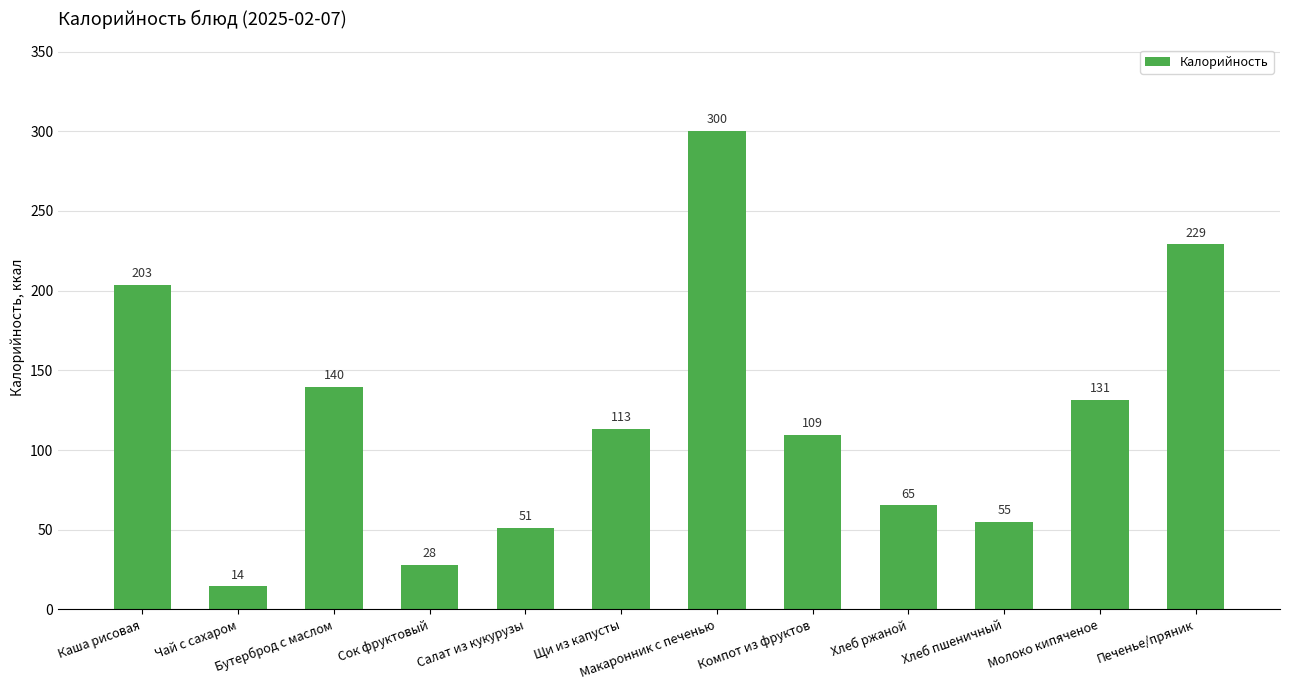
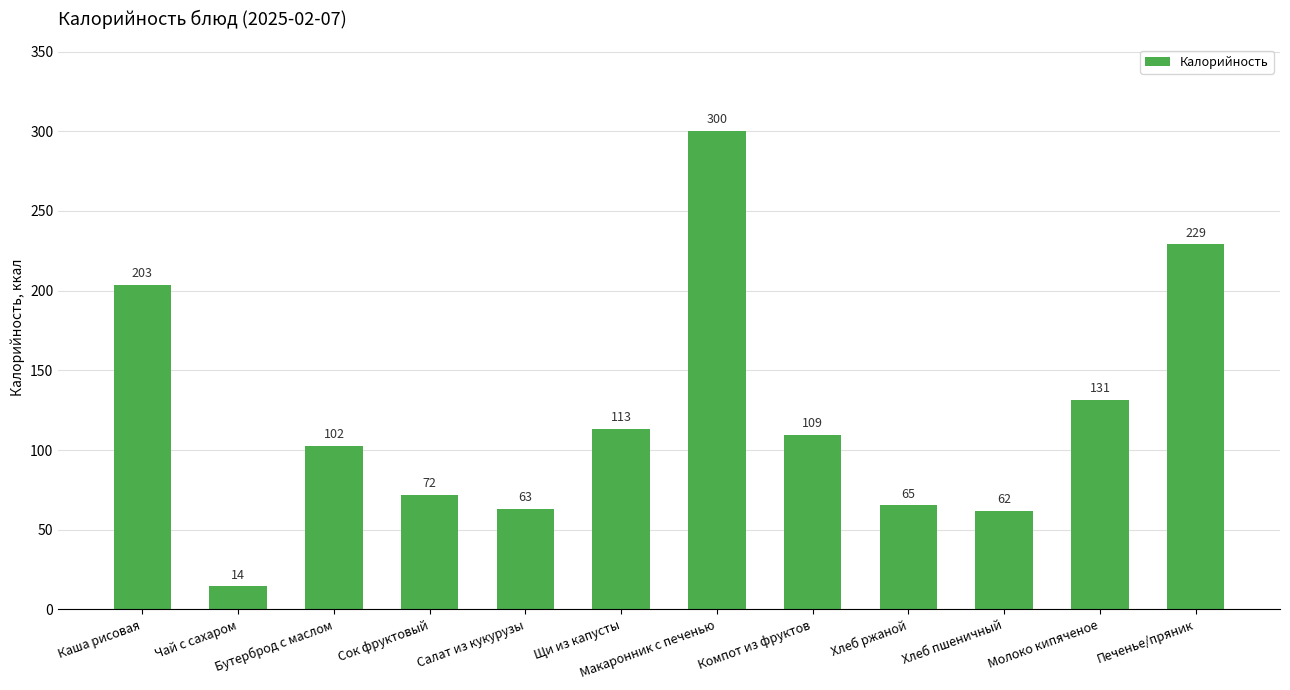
Бутерброд с маслом: 140 -> 102
Сок фруктовый: 28 -> 72
Салат из кукурузы: 51 -> 63
Хлеб пшеничный: 55 -> 62
